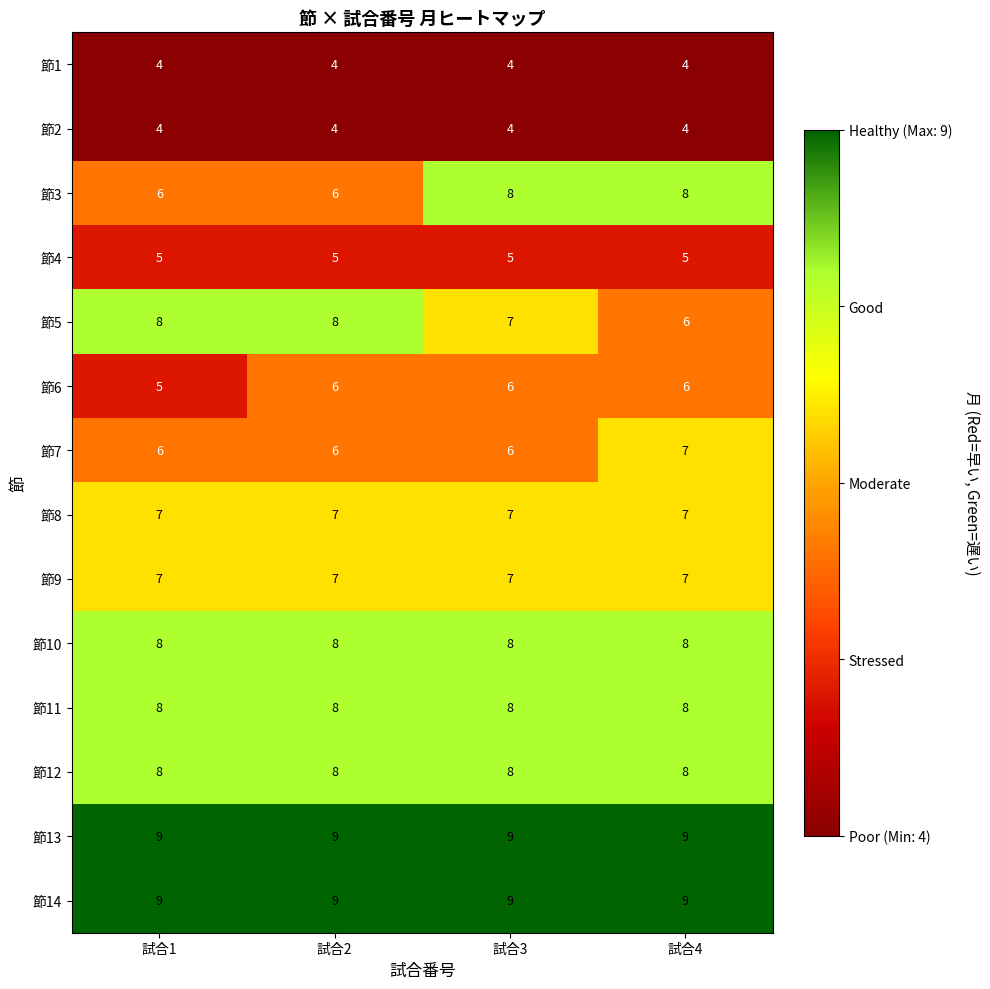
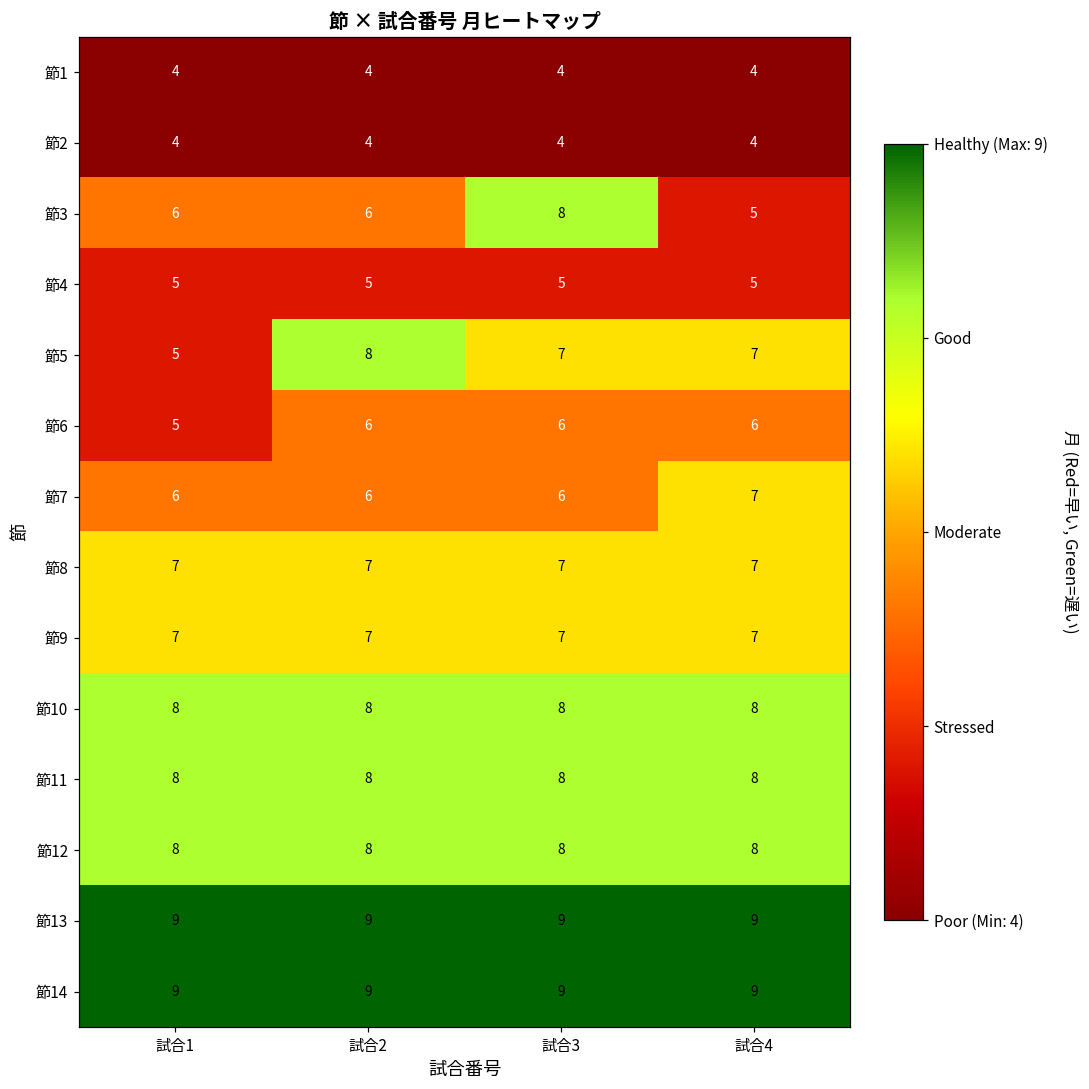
節3, 試合4: 8 -> 5
節5, 試合1: 8 -> 5
節5, 試合4: 6 -> 7
